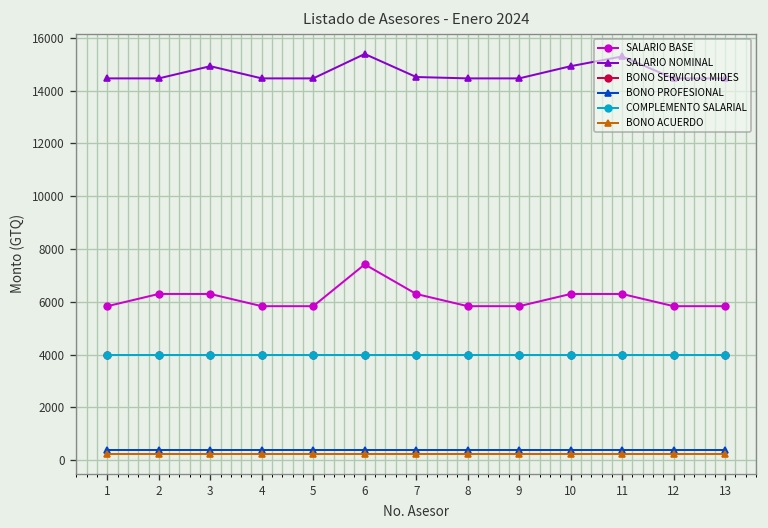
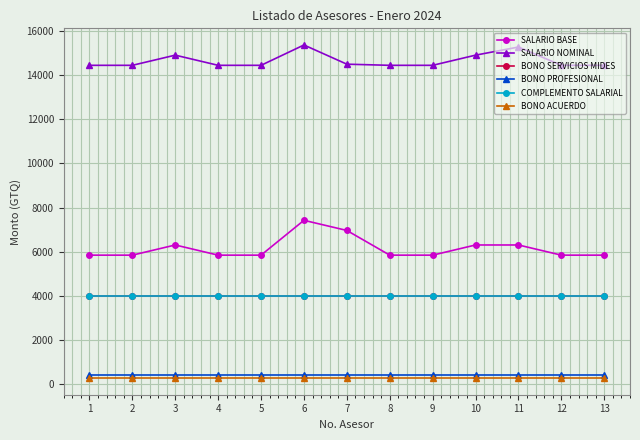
SALARIO BASE, 2: 6300 -> 5800
SALARIO BASE, 7: 6300 -> 7000
